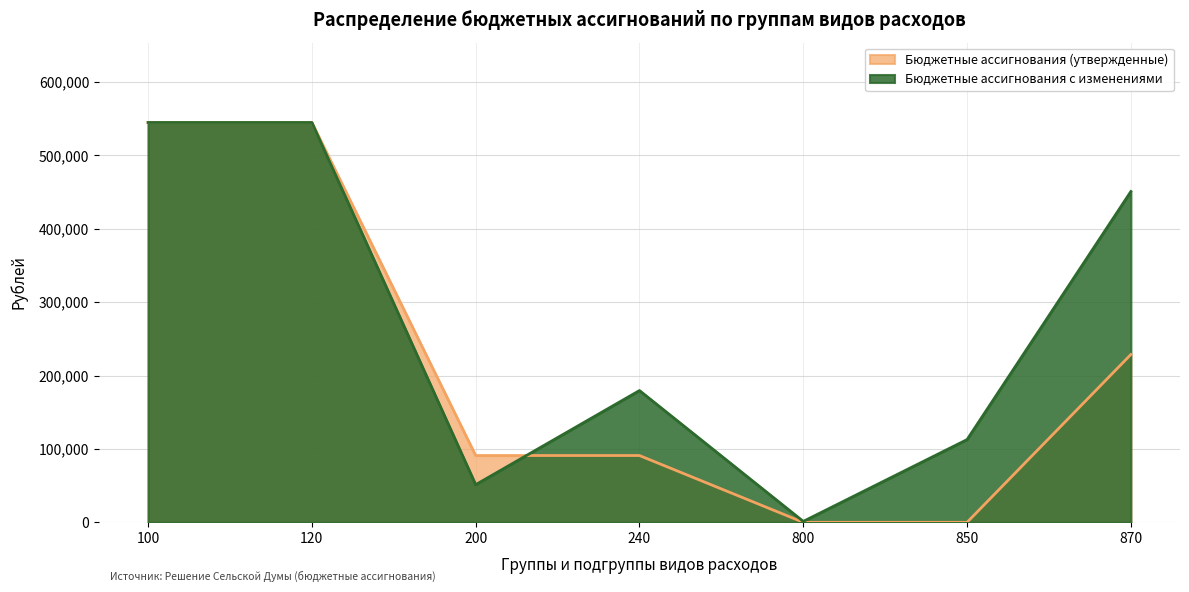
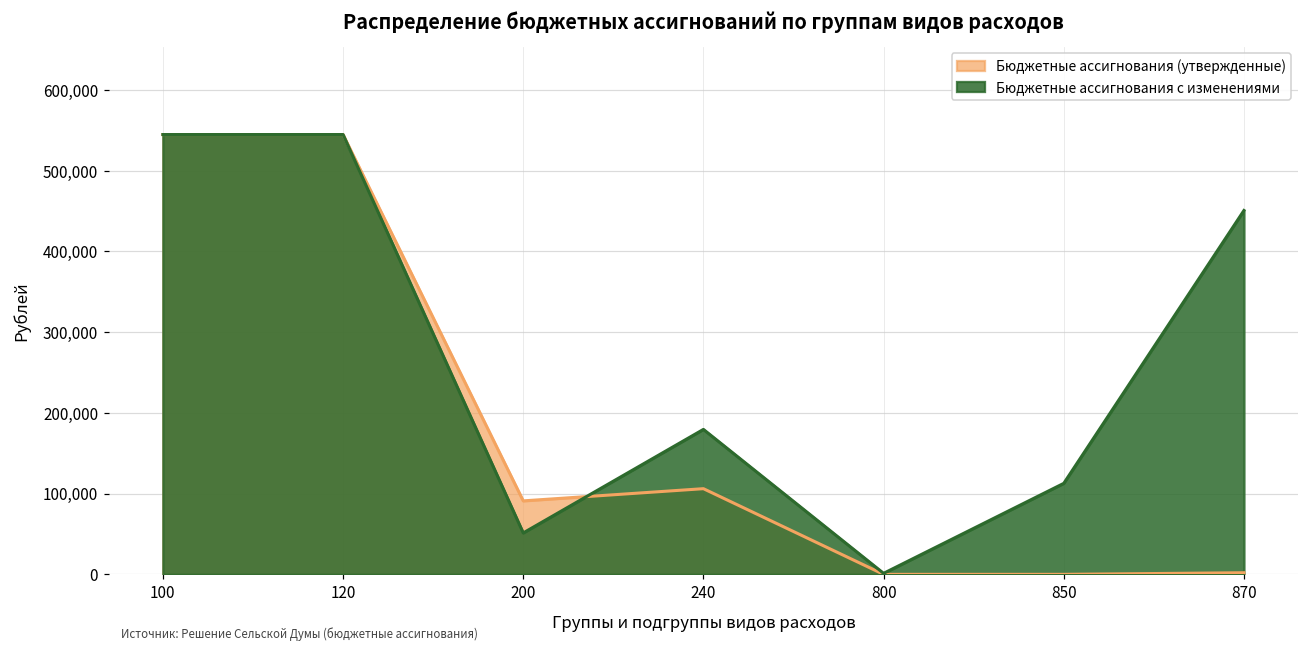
Бюджетные ассигнования (утвержденные), 240: 90,000 -> 110,000
Бюджетные ассигнования (утвержденные), 870: 230,000 -> 0
